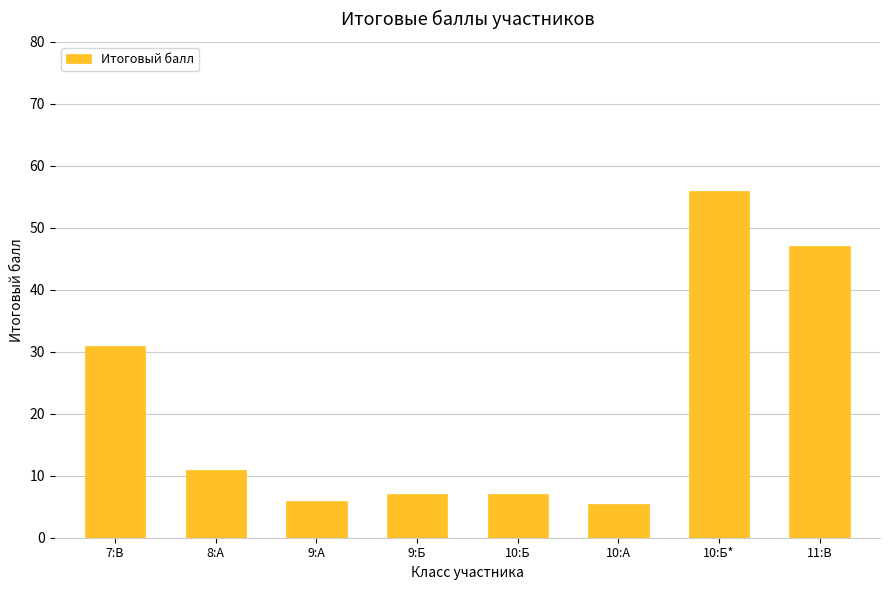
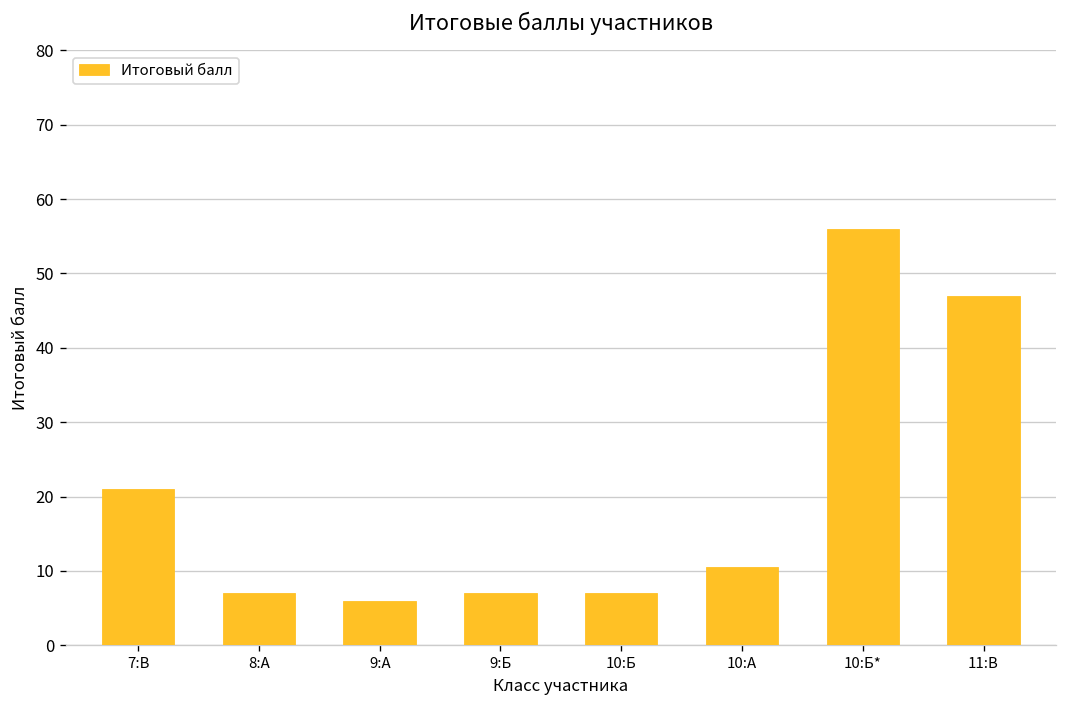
7:В: 31 -> 21
8:А: 11 -> 7
10:А: 5 -> 11
